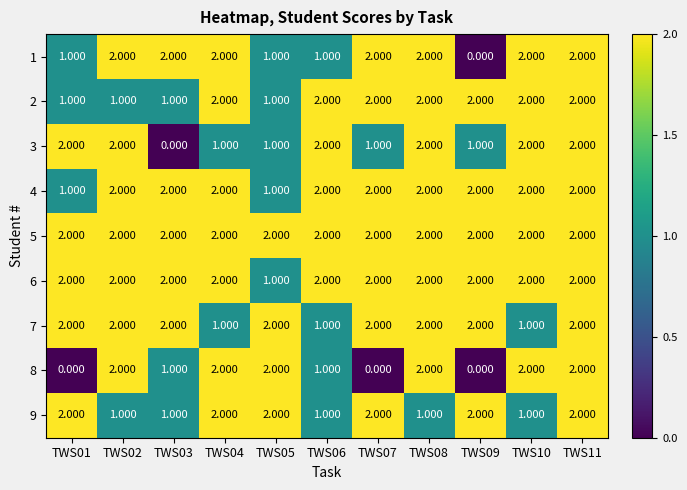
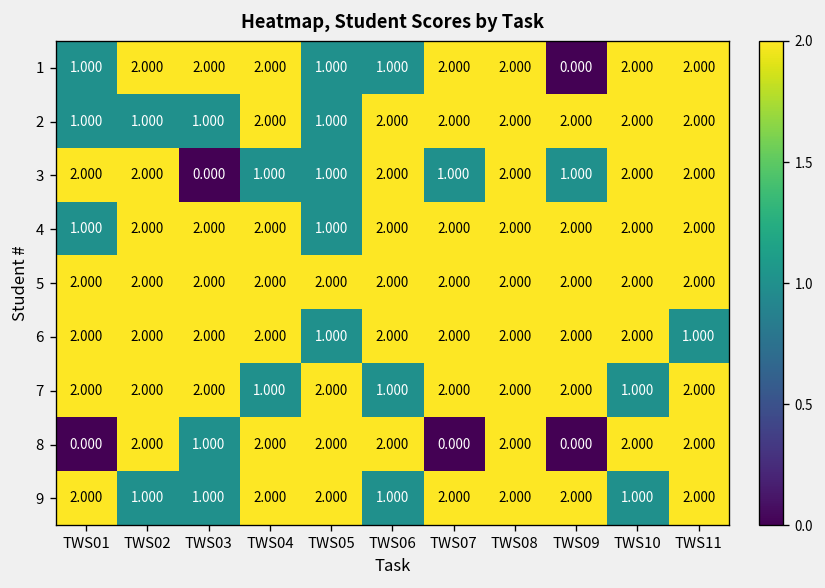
6, TWS11: 2.000 -> 1.000
8, TWS06: 1.000 -> 2.000
9, TWS08: 1.000 -> 2.000
